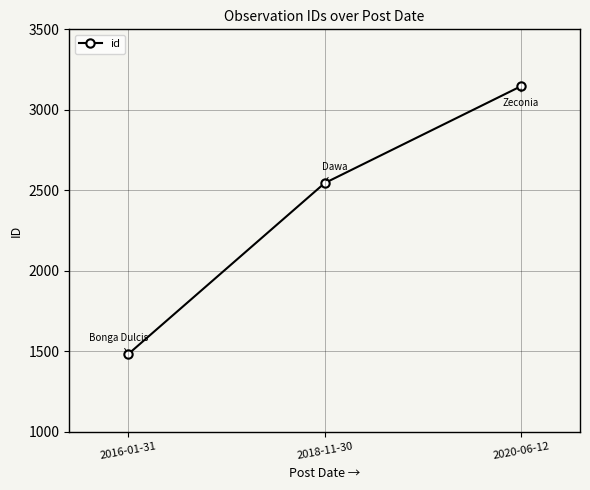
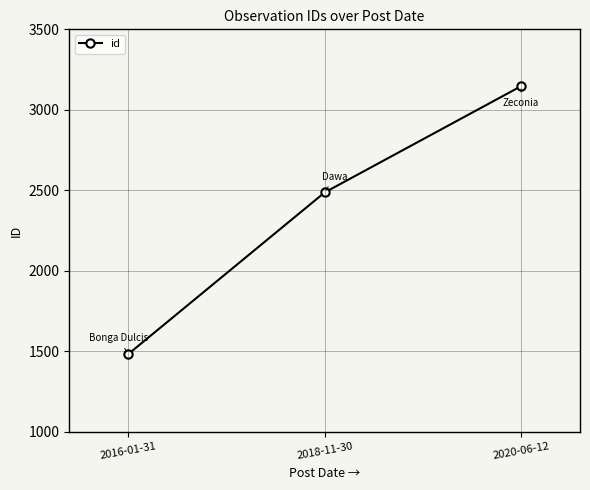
2018-11-30: 2550 -> 2490
